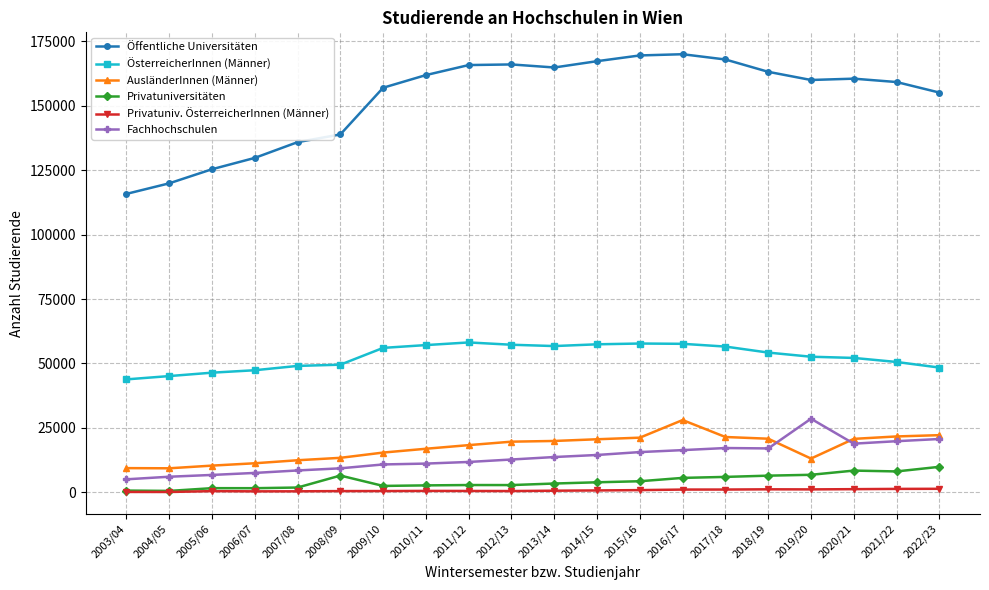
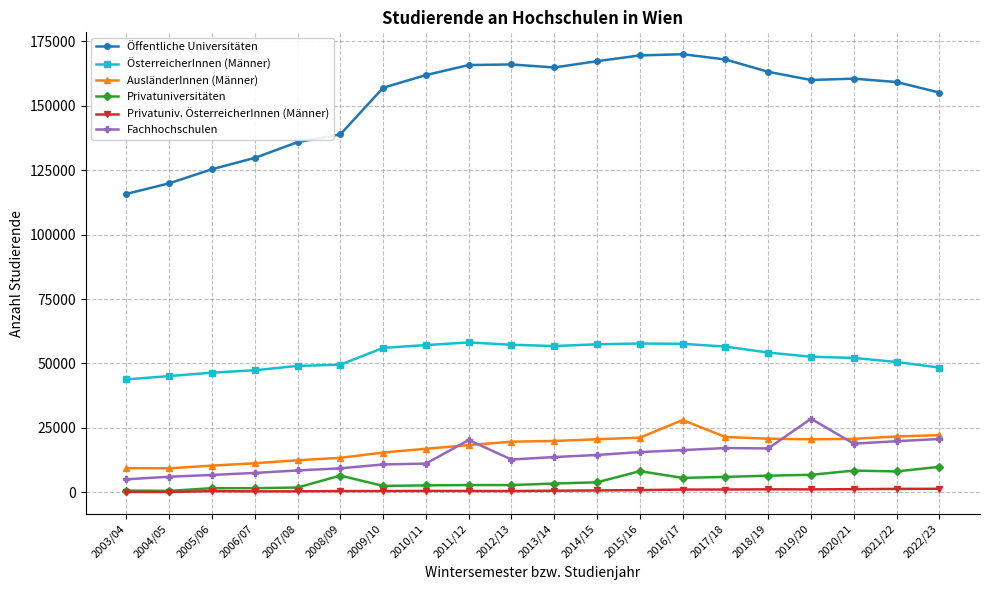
Fachhochschulen, 2011/12: 12000 -> 20000
Privatuniversitäten, 2015/16: 4000 -> 8000
AusländerInnen (Männer), 2019/20: 13000 -> 21000
